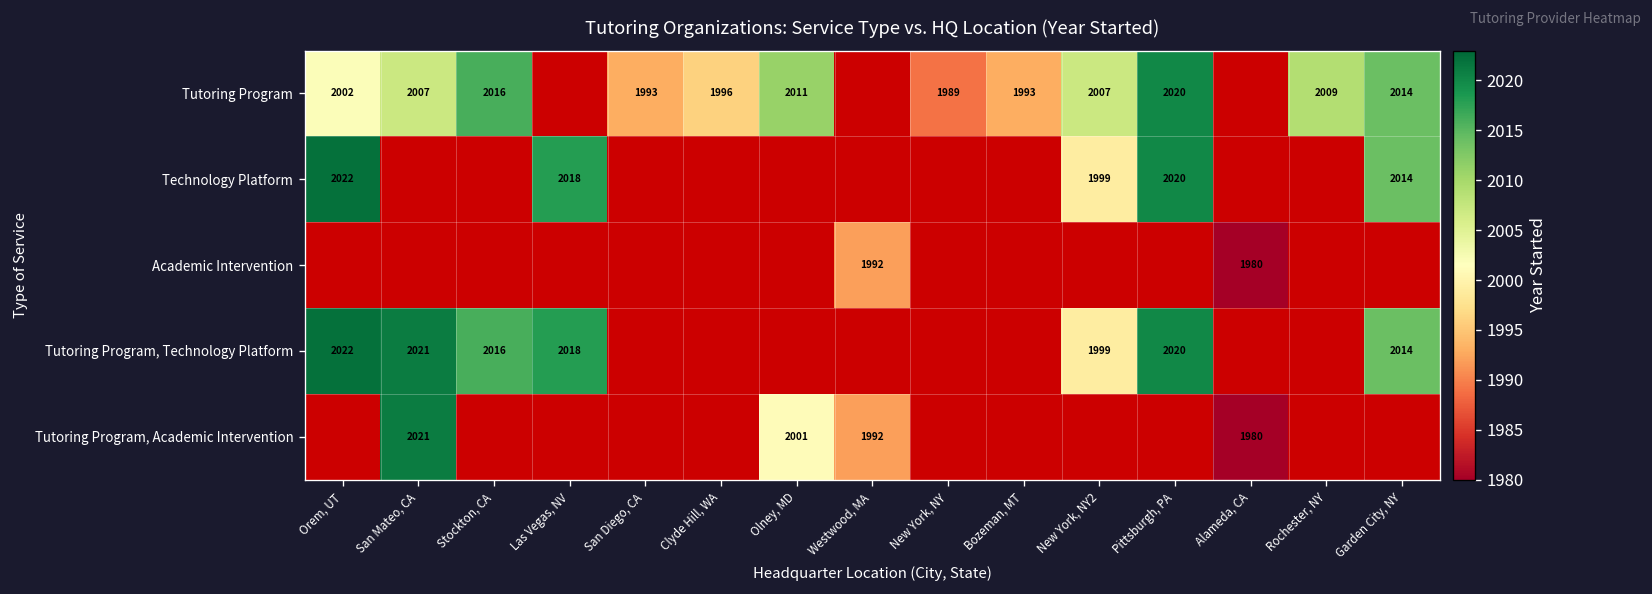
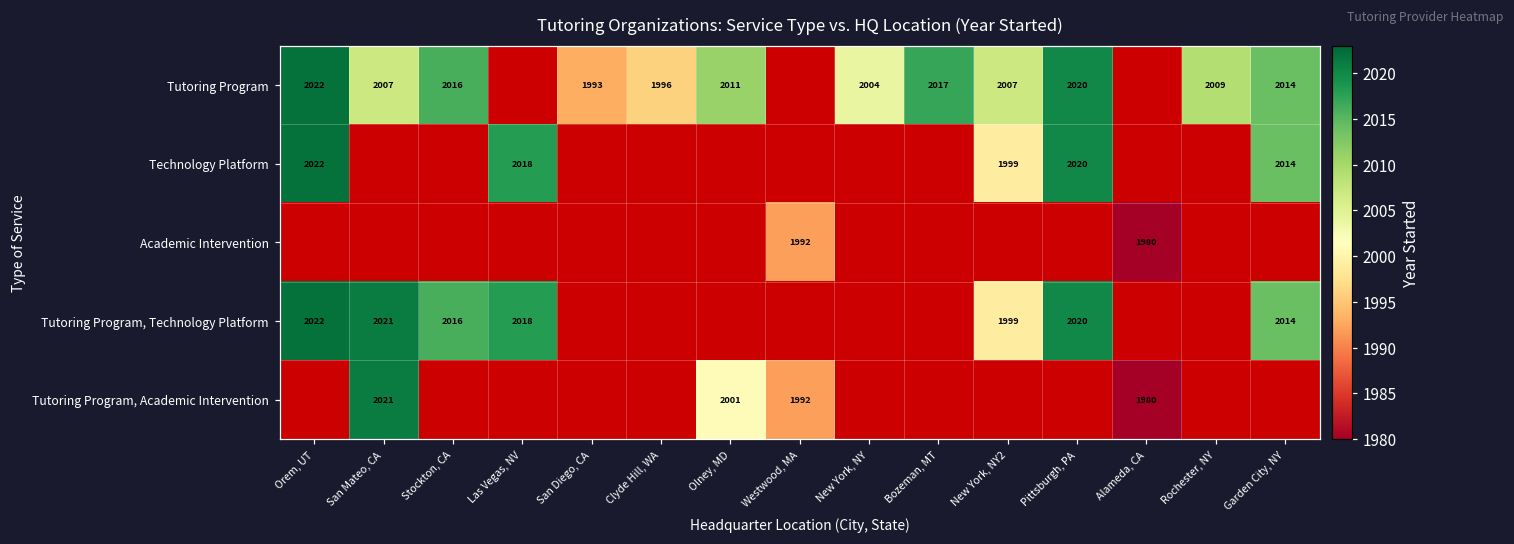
Tutoring Program, Orem, UT: 2002 -> 2022
Tutoring Program, New York, NY: 1989 -> 2004
Tutoring Program, Bozeman, MT: 1993 -> 2017
